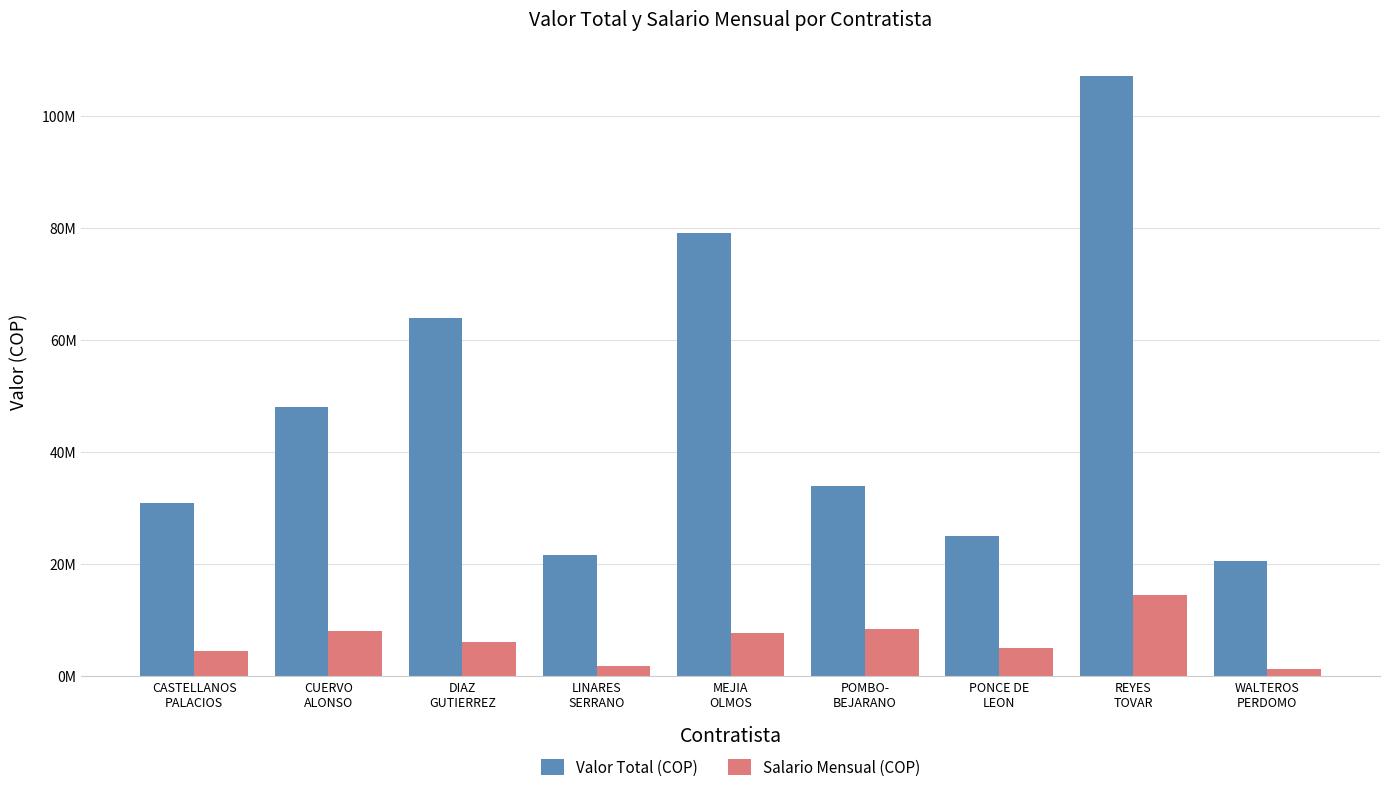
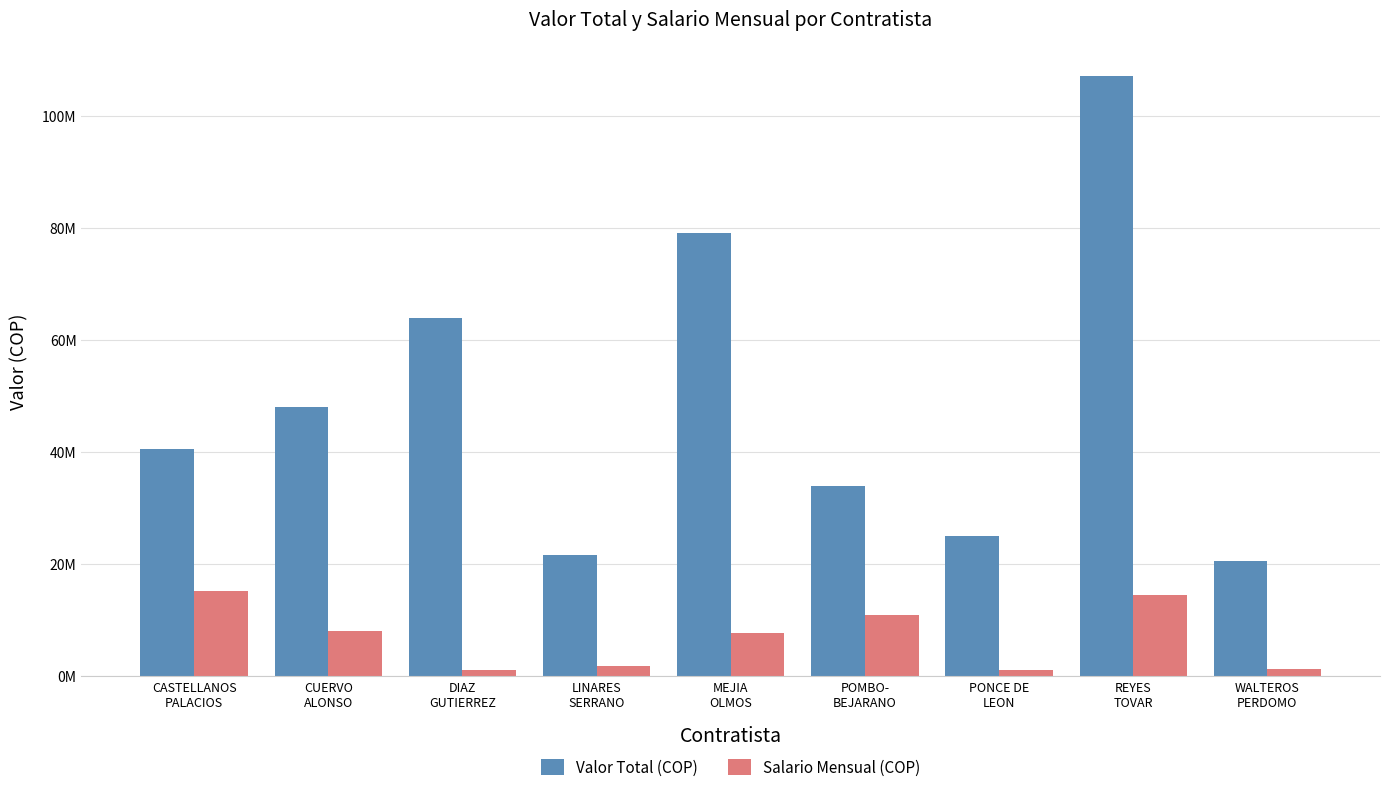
Valor Total (COP), CASTELLANOS PALACIOS: 31000000 -> 41000000
Salario Mensual (COP), CASTELLANOS PALACIOS: 5000000 -> 15000000
Salario Mensual (COP), DIAZ GUTIERREZ: 6000000 -> 1000000
Salario Mensual (COP), POMBO- BEJARANO: 9000000 -> 11000000
Salario Mensual (COP), PONCE DE LEON: 5000000 -> 1000000
